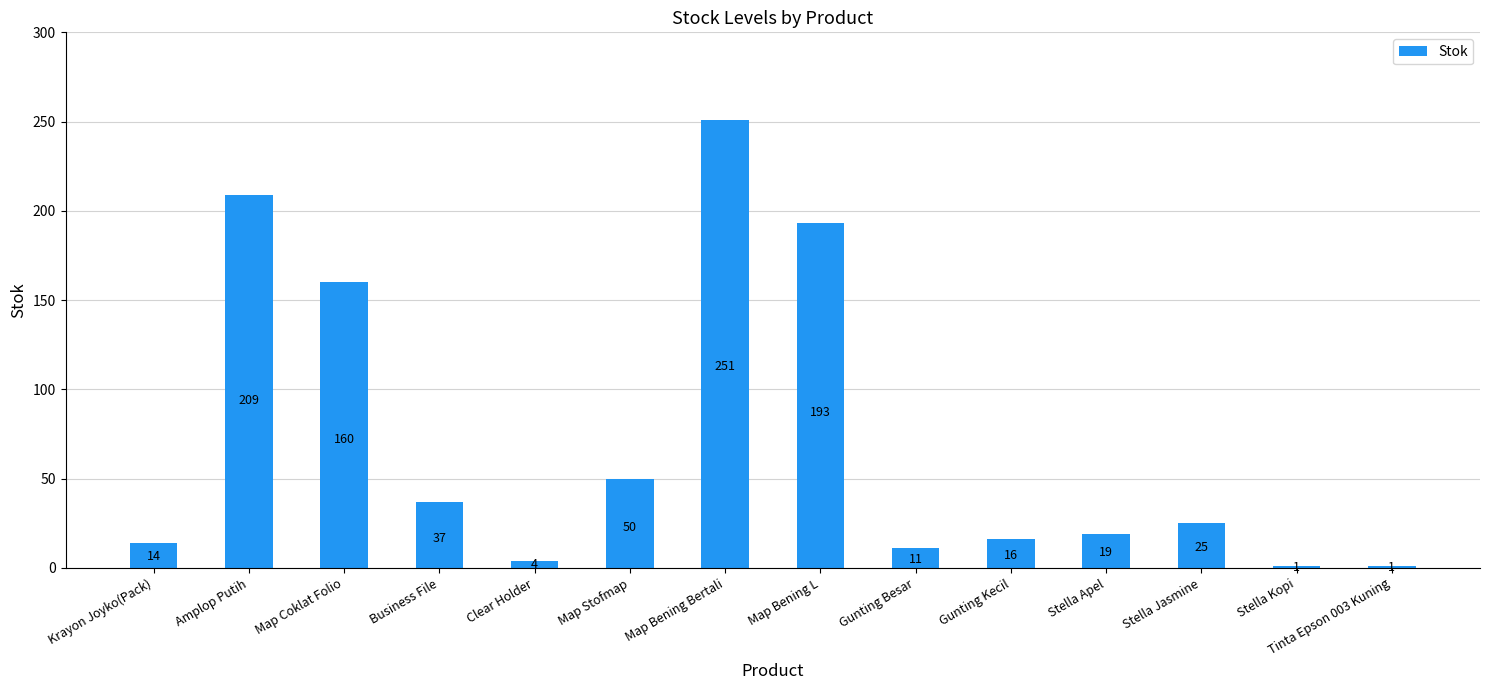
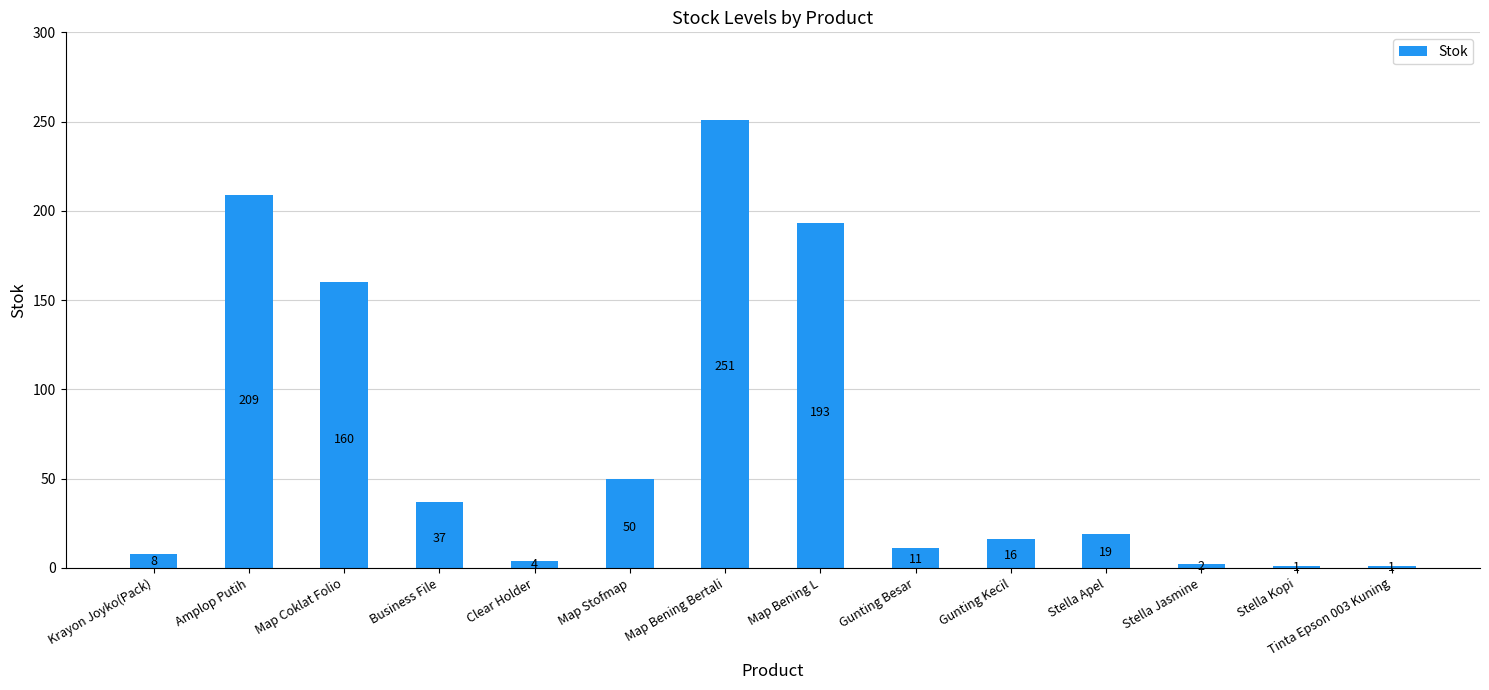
Krayon Joyko(Pack): 14 -> 8
Stella Jasmine: 25 -> 2
